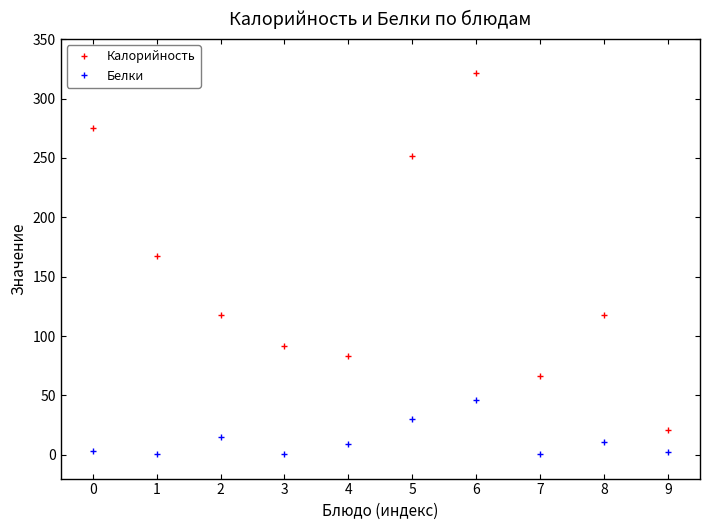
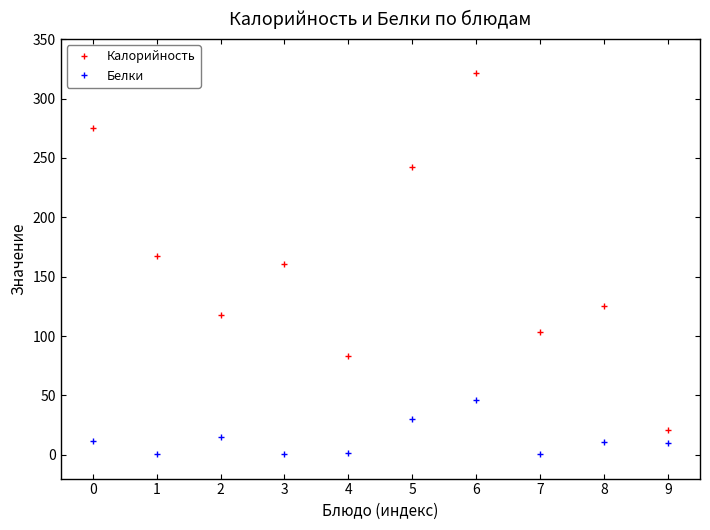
Белки, 0: 3 -> 12
Калорийность, 3: 92 -> 161
Белки, 4: 9 -> 2
Калорийность, 5: 252 -> 242
Калорийность, 7: 66 -> 103
Калорийность, 8: 118 -> 126
Белки, 9: 2 -> 10
